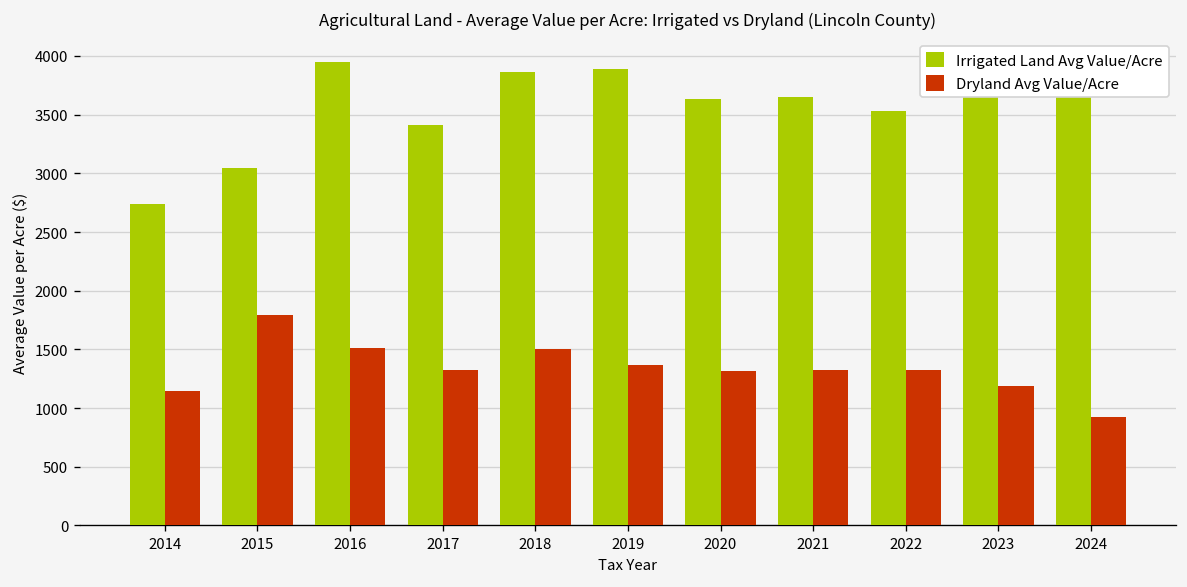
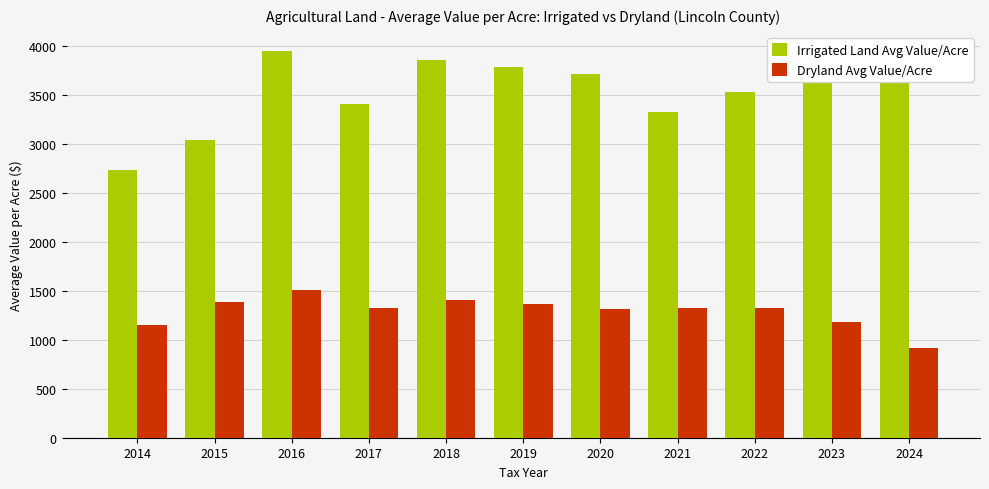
Dryland Avg Value/Acre, 2015: 1800 -> 1400
Dryland Avg Value/Acre, 2018: 1500 -> 1400
Irrigated Land Avg Value/Acre, 2019: 3900 -> 3800
Irrigated Land Avg Value/Acre, 2020: 3600 -> 3700
Irrigated Land Avg Value/Acre, 2021: 3600 -> 3300
